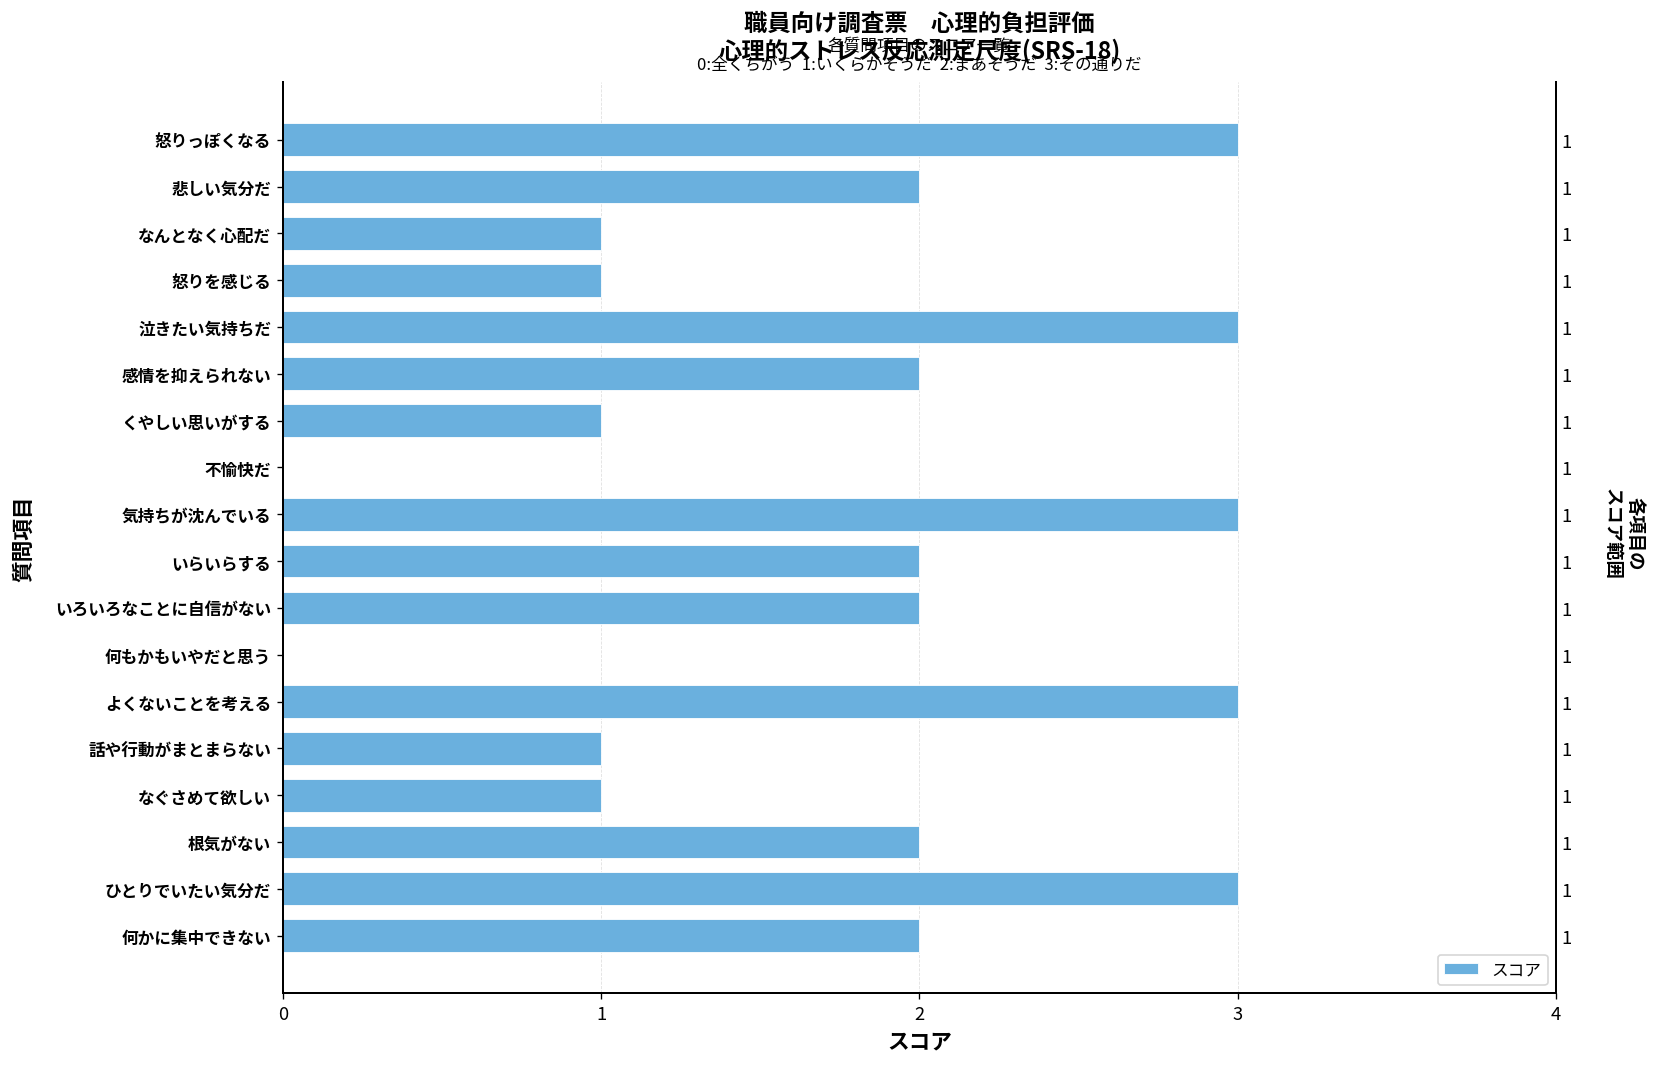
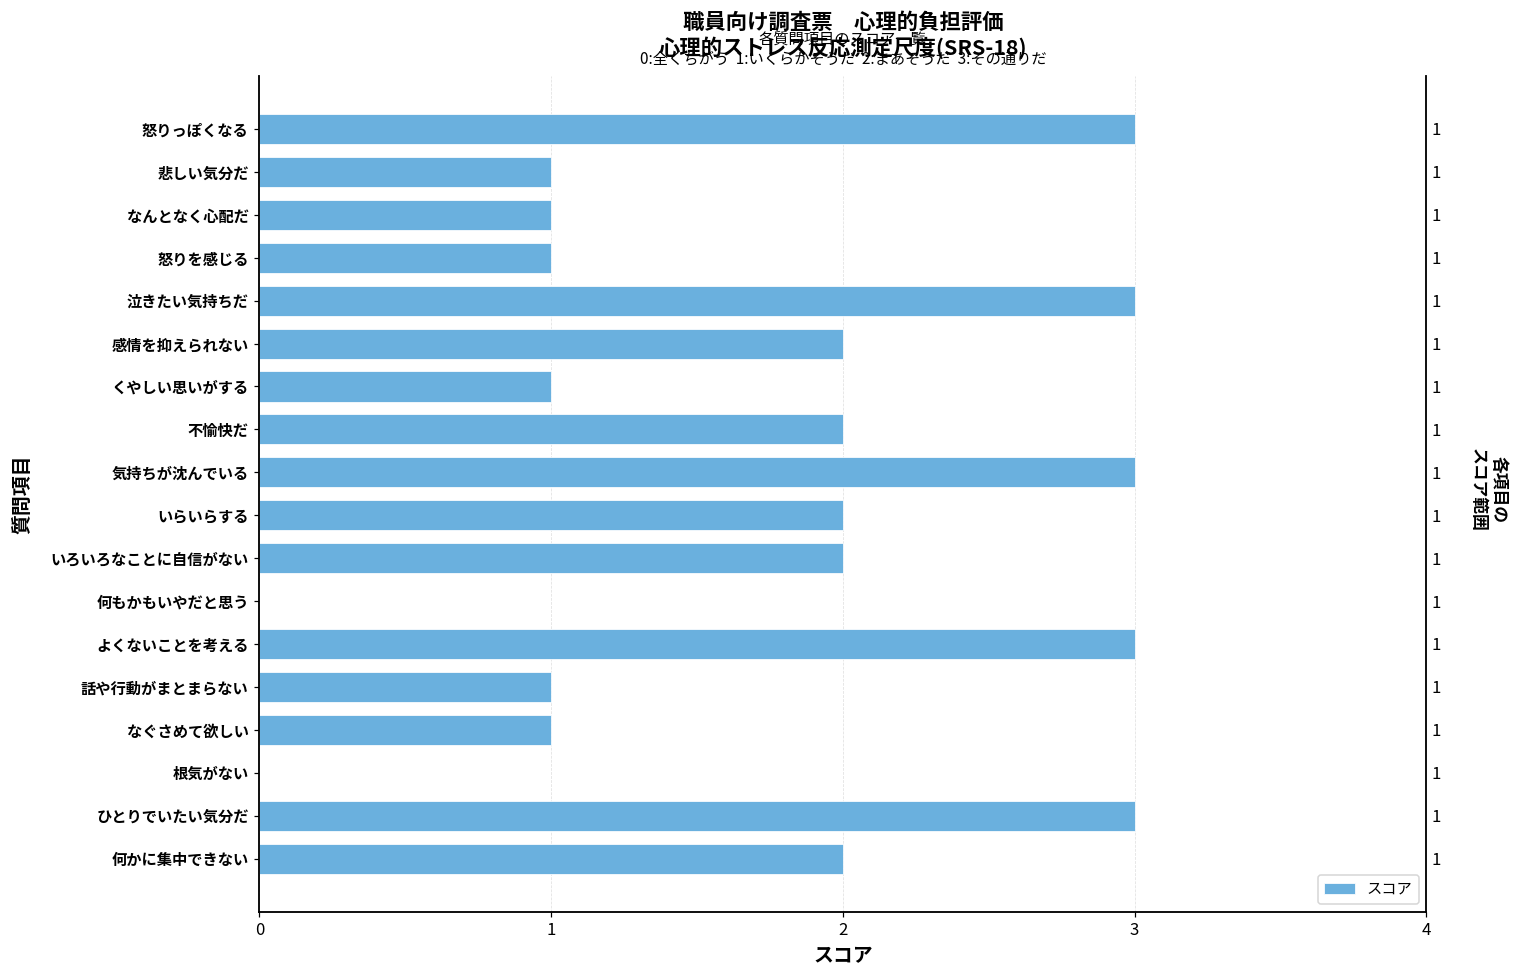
悲しい気分だ: 2 -> 1
不愉快だ: 0 -> 2
根気がない: 2 -> 0
